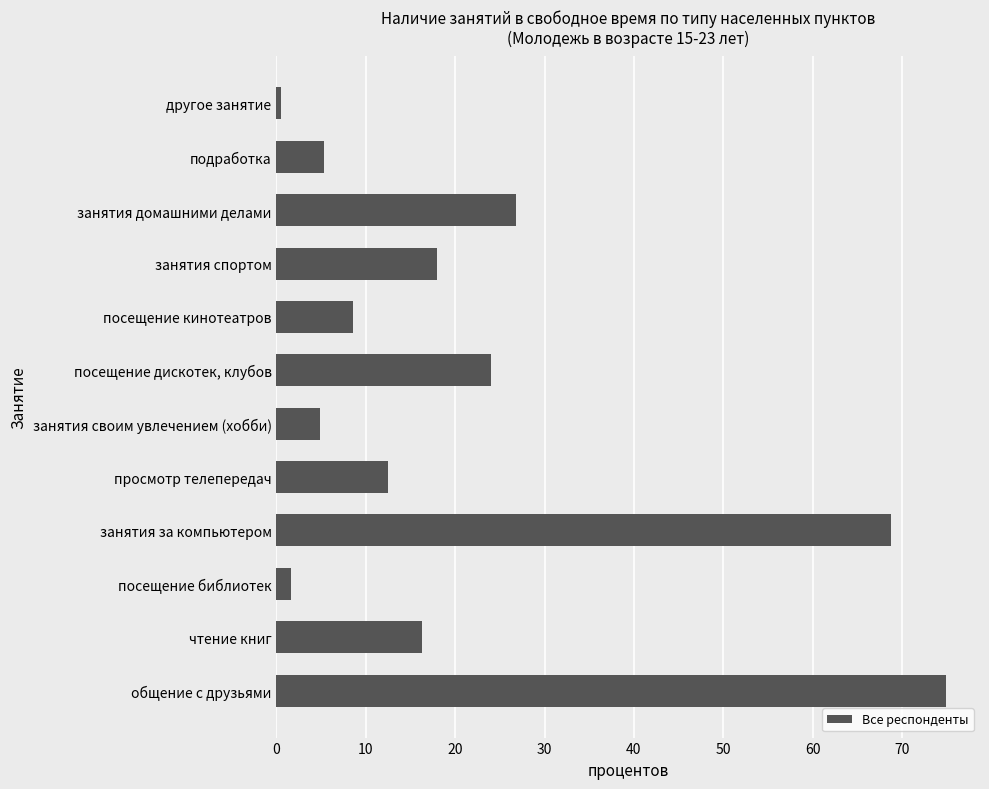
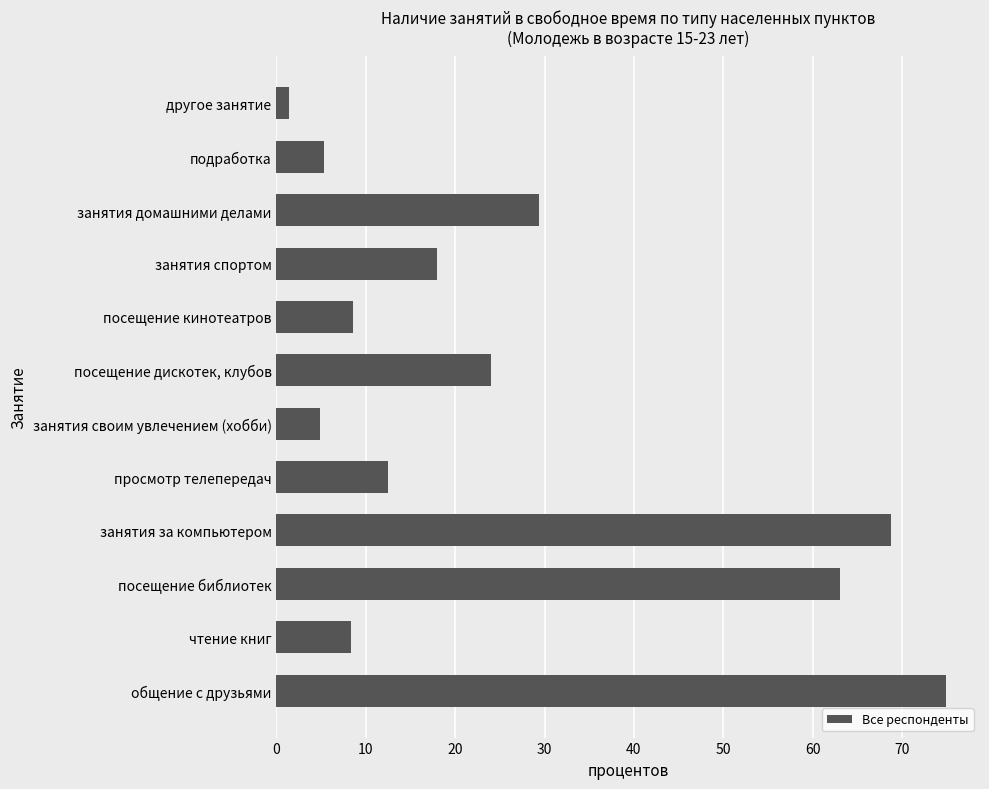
другое занятие: 0 -> 1
занятия домашними делами: 27 -> 29
посещение библиотек: 2 -> 63
чтение книг: 16 -> 8
